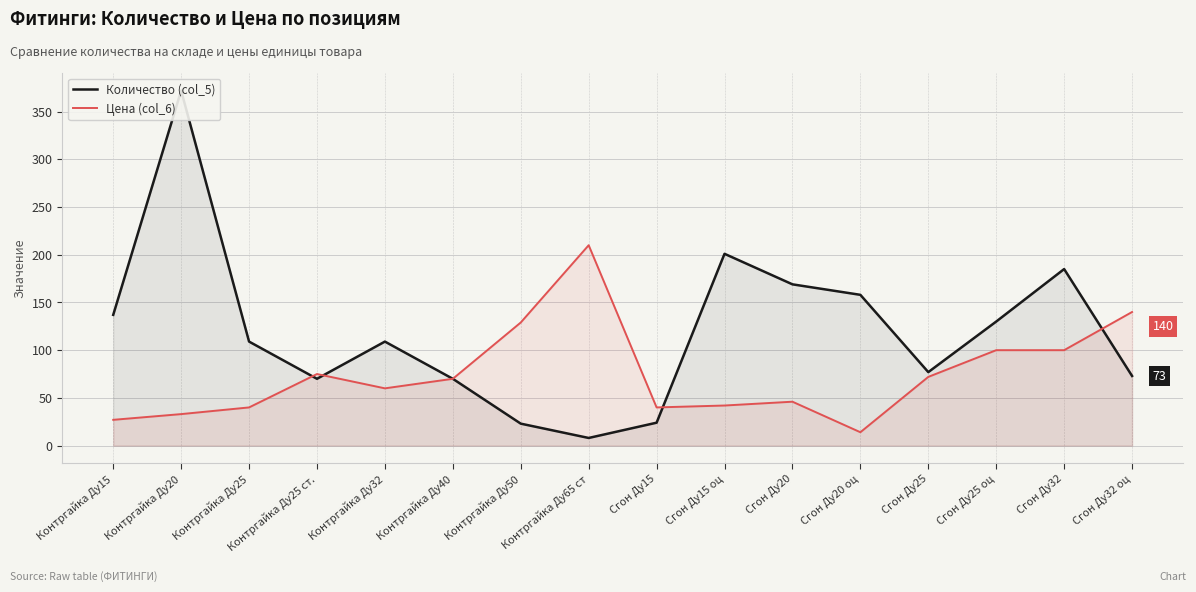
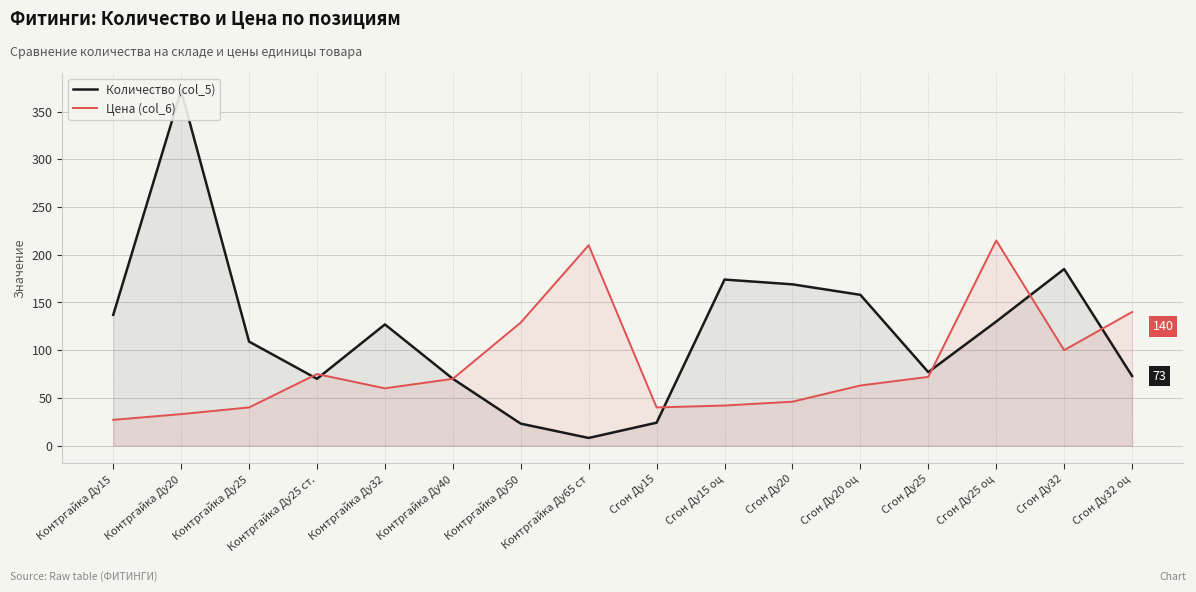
Количество (col_5), Контргайка Ду32: 110 -> 130
Количество (col_5), Сгон Ду15 оц: 200 -> 170
Цена (col_6), Сгон Ду20 оц: 10 -> 60
Цена (col_6), Сгон Ду25 оц: 100 -> 220
